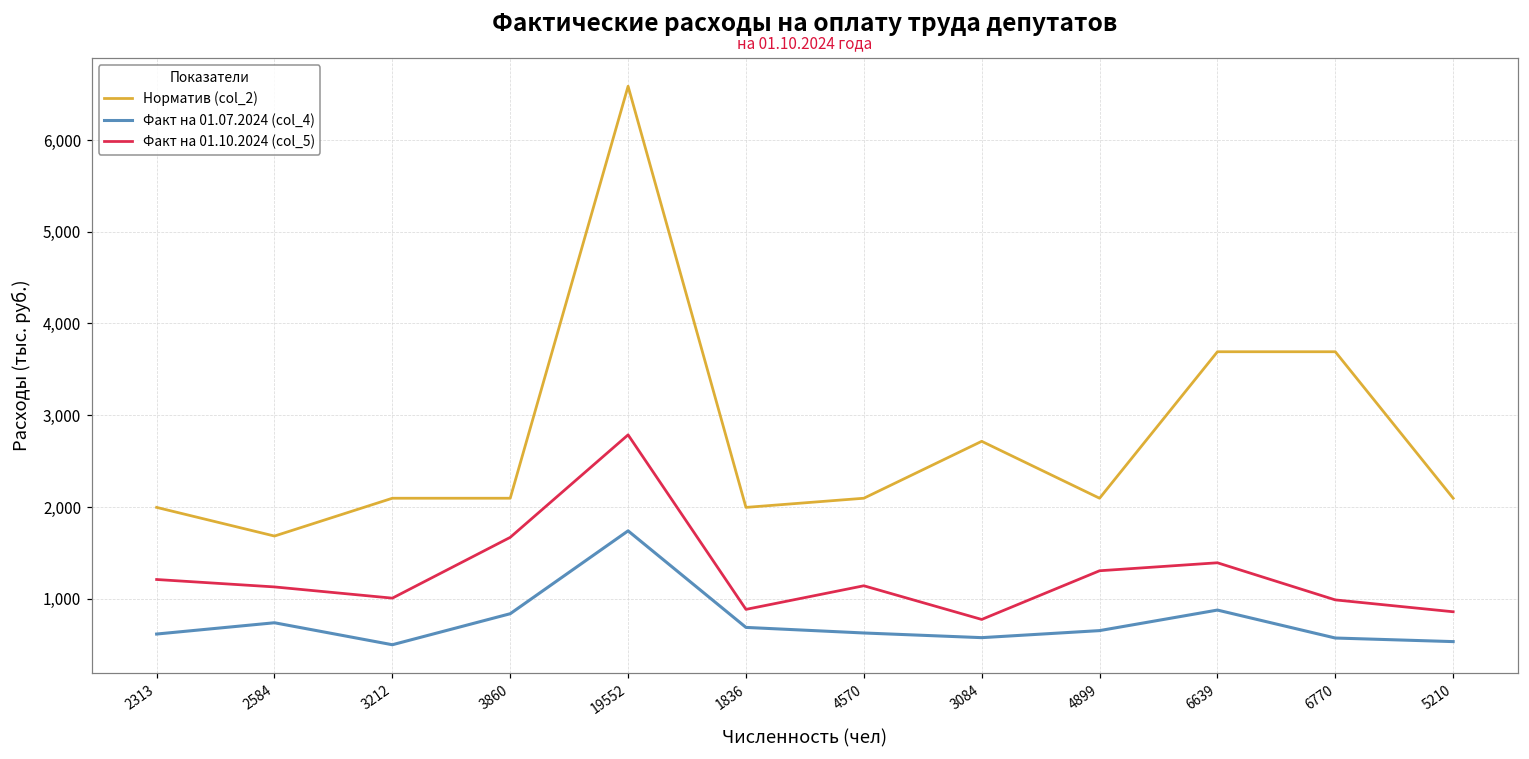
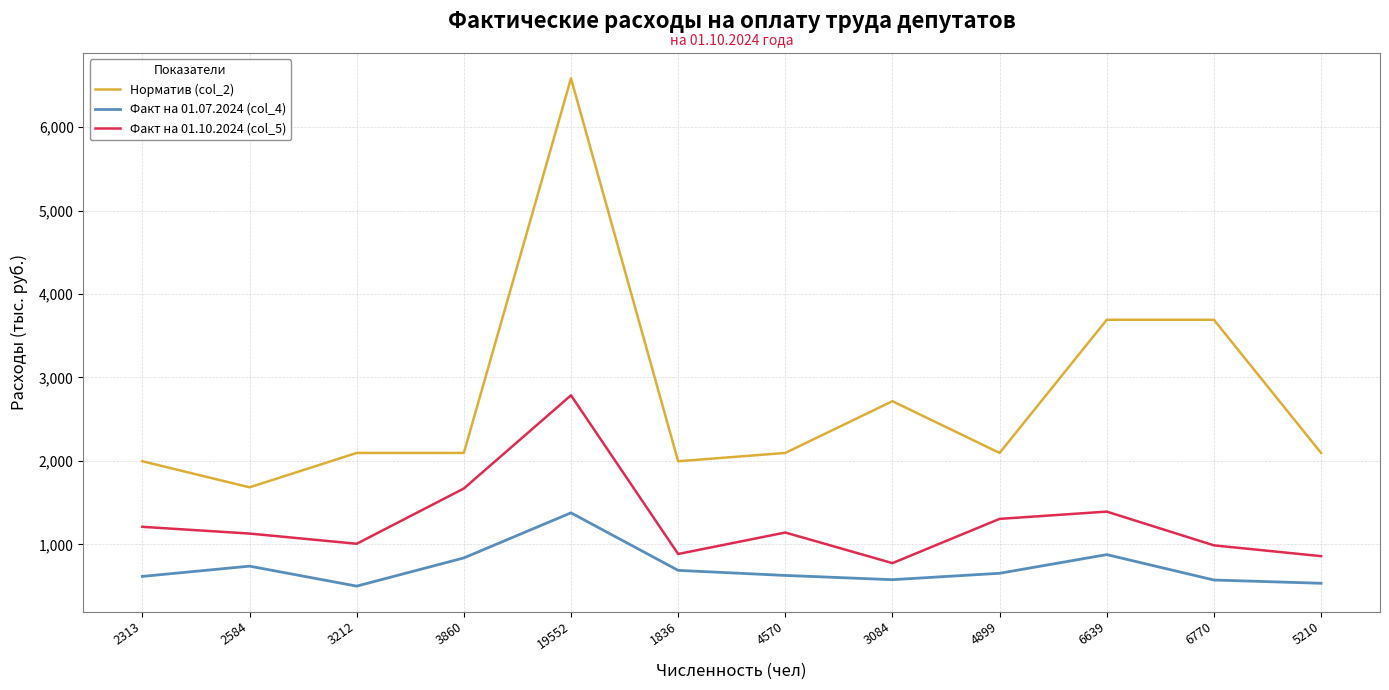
Факт на 01.07.2024 (col_4), 19552: 1,700 -> 1,400
